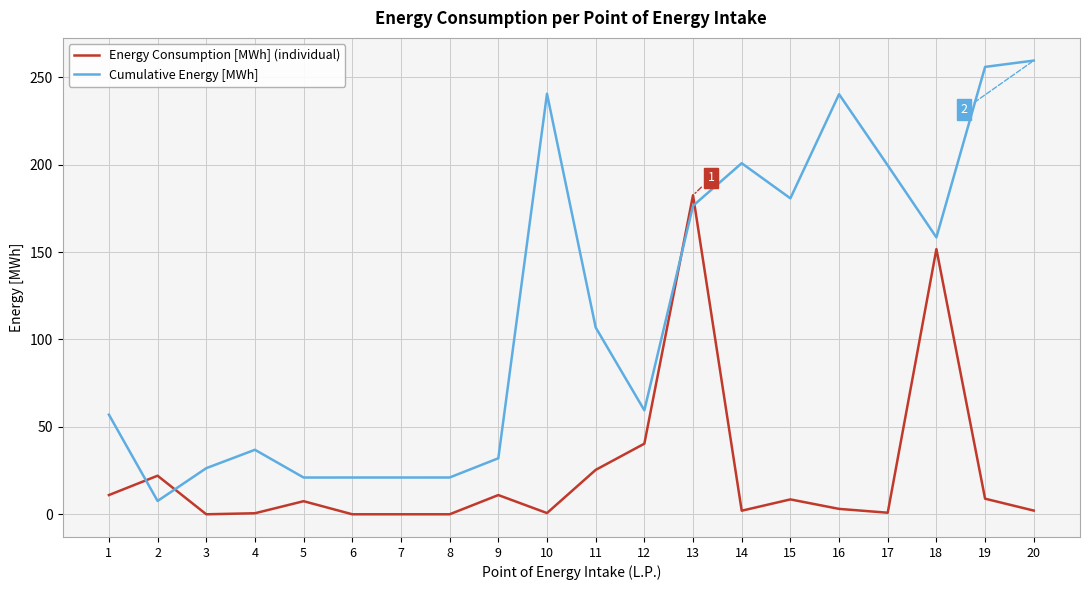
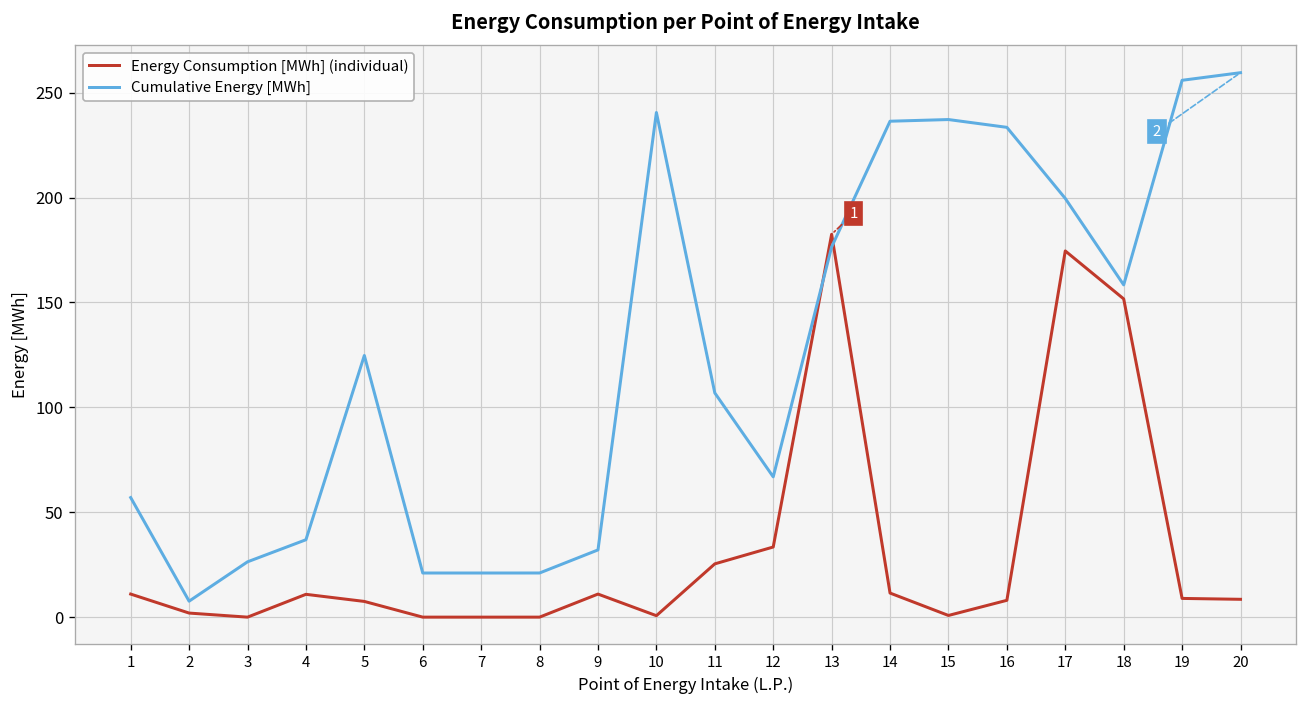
Energy Consumption [MWh] (individual), 2: 22 -> 2
Energy Consumption [MWh] (individual), 4: 1 -> 11
Cumulative Energy [MWh], 5: 21 -> 125
Energy Consumption [MWh] (individual), 12: 40 -> 33
Cumulative Energy [MWh], 12: 59 -> 67
Energy Consumption [MWh] (individual), 14: 2 -> 11
Cumulative Energy [MWh], 14: 201 -> 236
Energy Consumption [MWh] (individual), 15: 9 -> 1
Cumulative Energy [MWh], 15: 181 -> 237
Energy Consumption [MWh] (individual), 16: 3 -> 8
Cumulative Energy [MWh], 16: 240 -> 233
Energy Consumption [MWh] (individual), 17: 1 -> 175
Energy Consumption [MWh] (individual), 20: 2 -> 9
